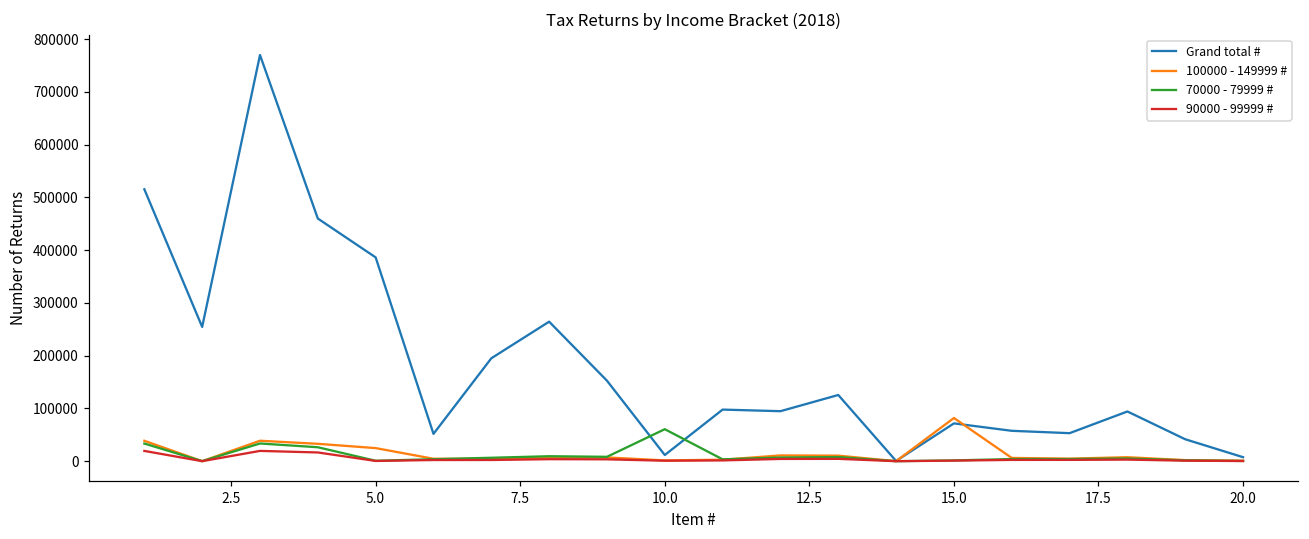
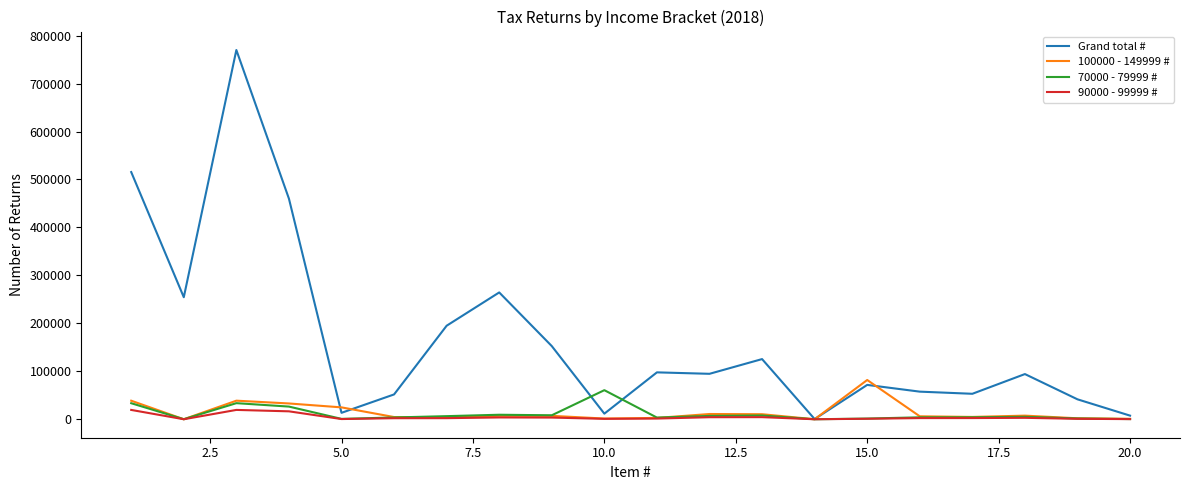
Grand total #, 5.0: 390000 -> 10000
